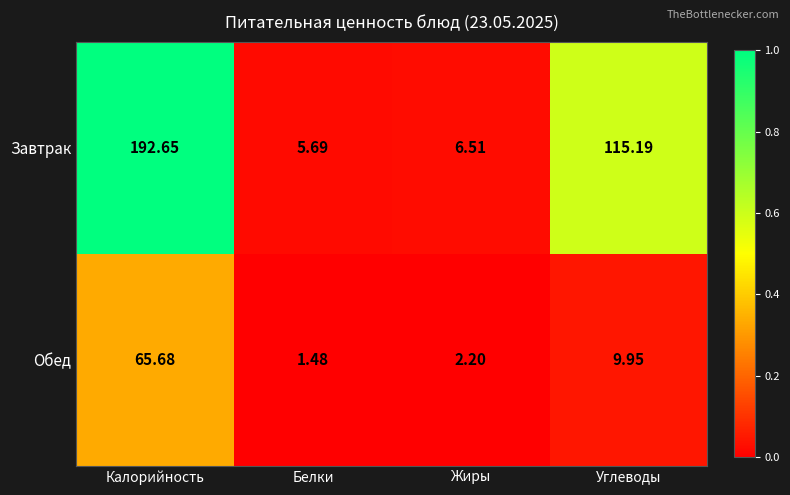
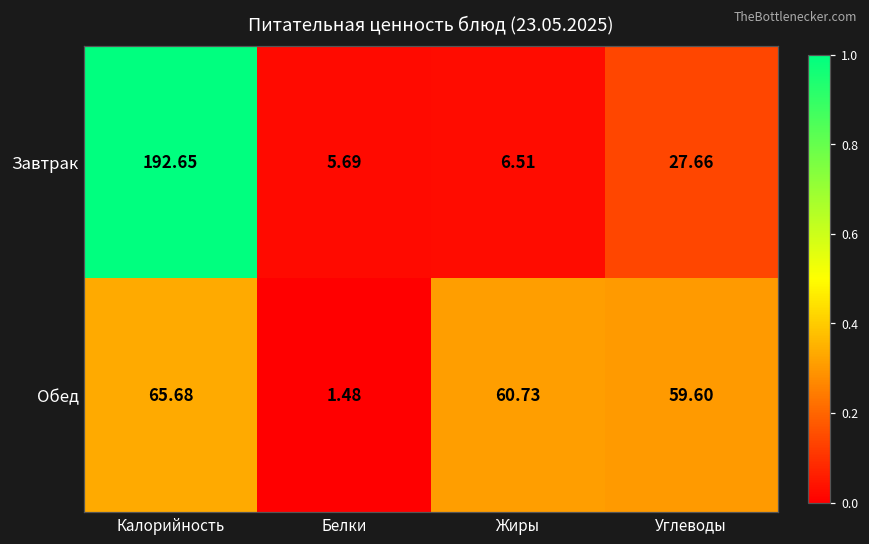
Завтрак, Углеводы: 115.19 -> 27.66
Обед, Жиры: 2.20 -> 60.73
Обед, Углеводы: 9.95 -> 59.60
